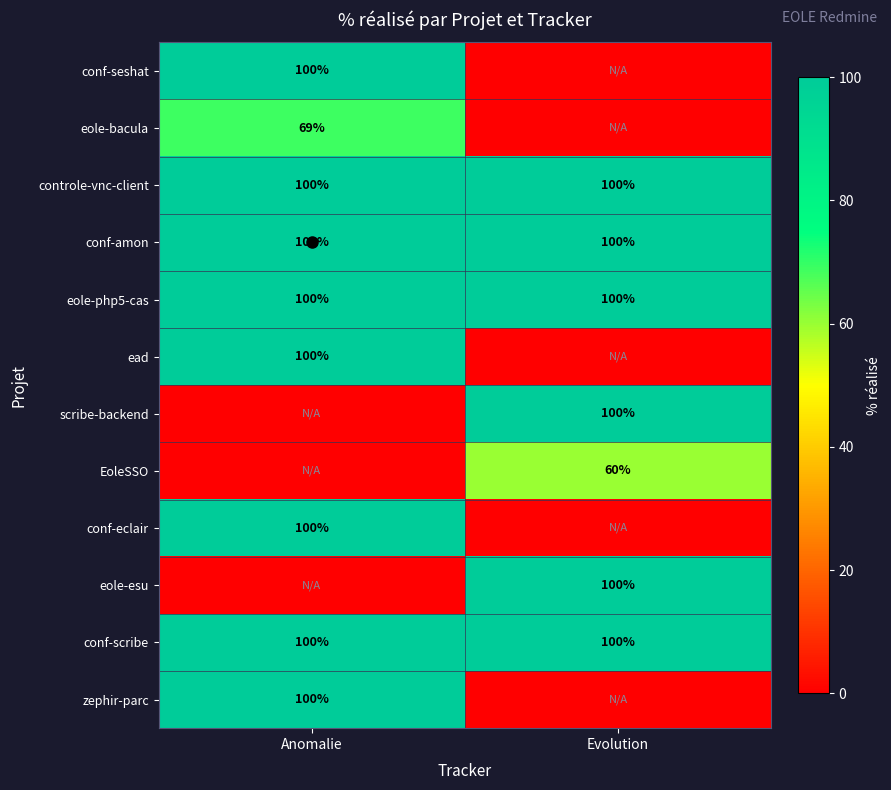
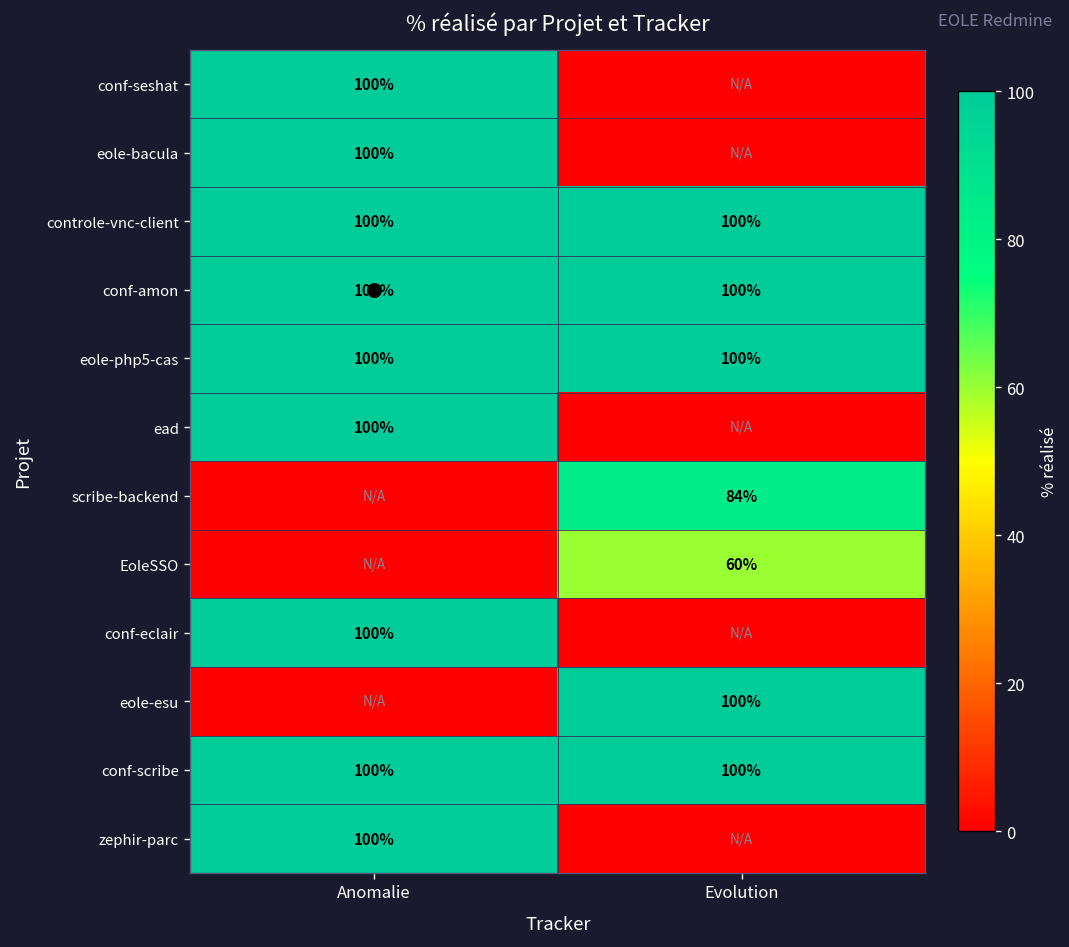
eole-bacula, Anomalie: 69% -> 100%
scribe-backend, Evolution: 100% -> 84%
